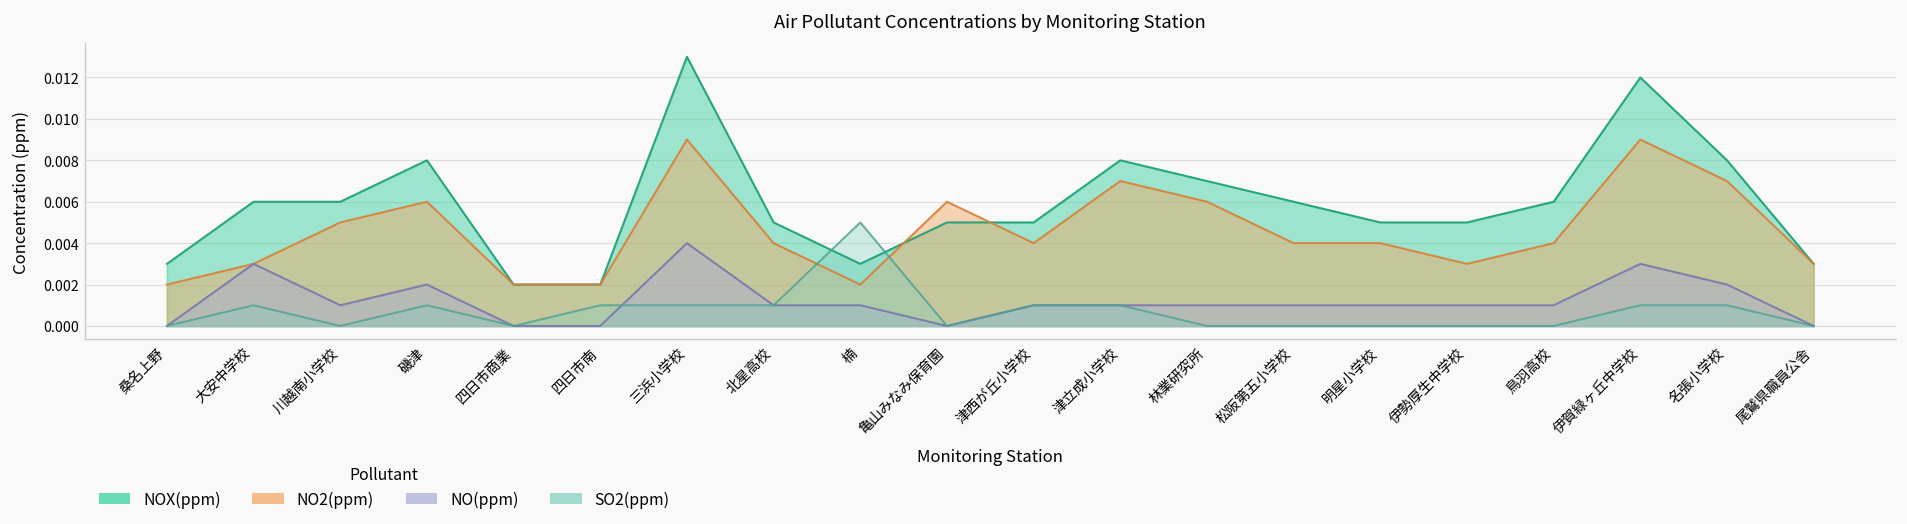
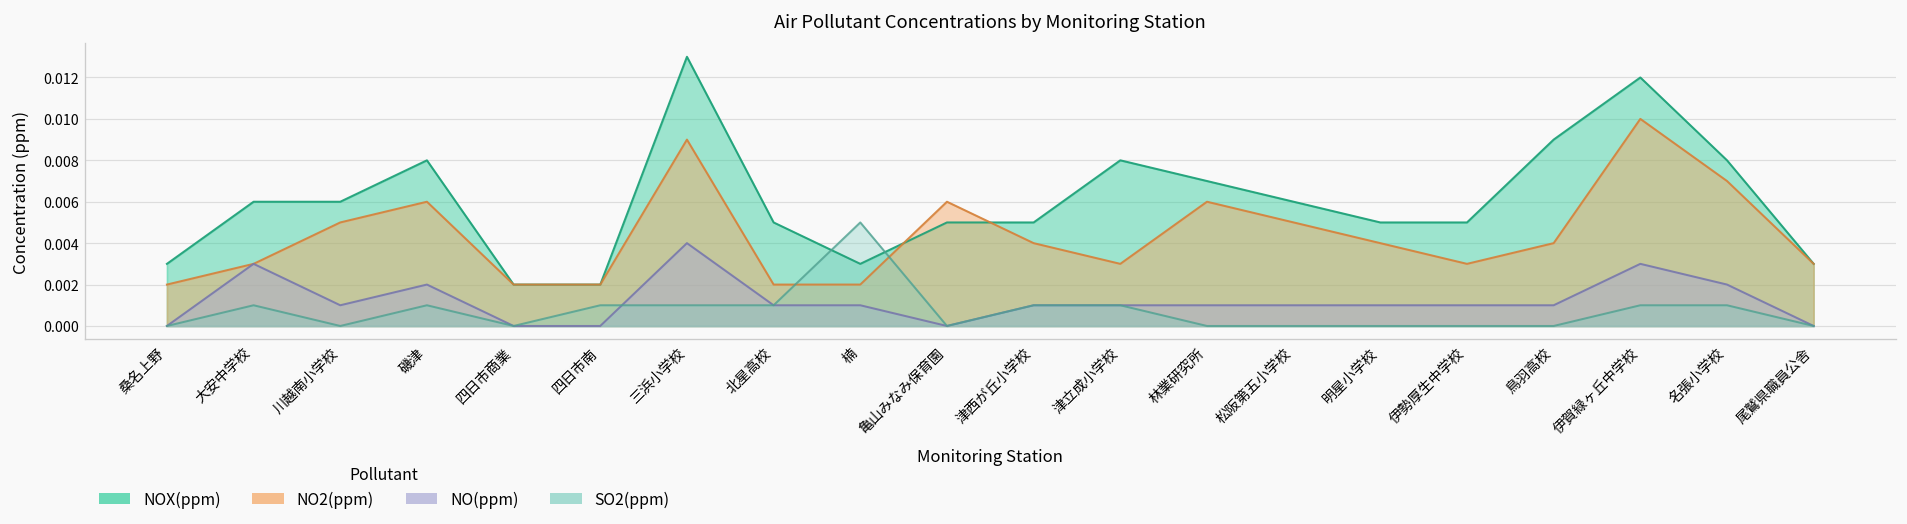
NO2(ppm), 北星高校: 0.004 -> 0.002
NO2(ppm), 津立成小学校: 0.007 -> 0.003
NO2(ppm), 松阪第五小学校: 0.004 -> 0.005
NOX(ppm), 鳥羽高校: 0.006 -> 0.009
NO2(ppm), 伊賀緑ヶ丘中学校: 0.009 -> 0.010
